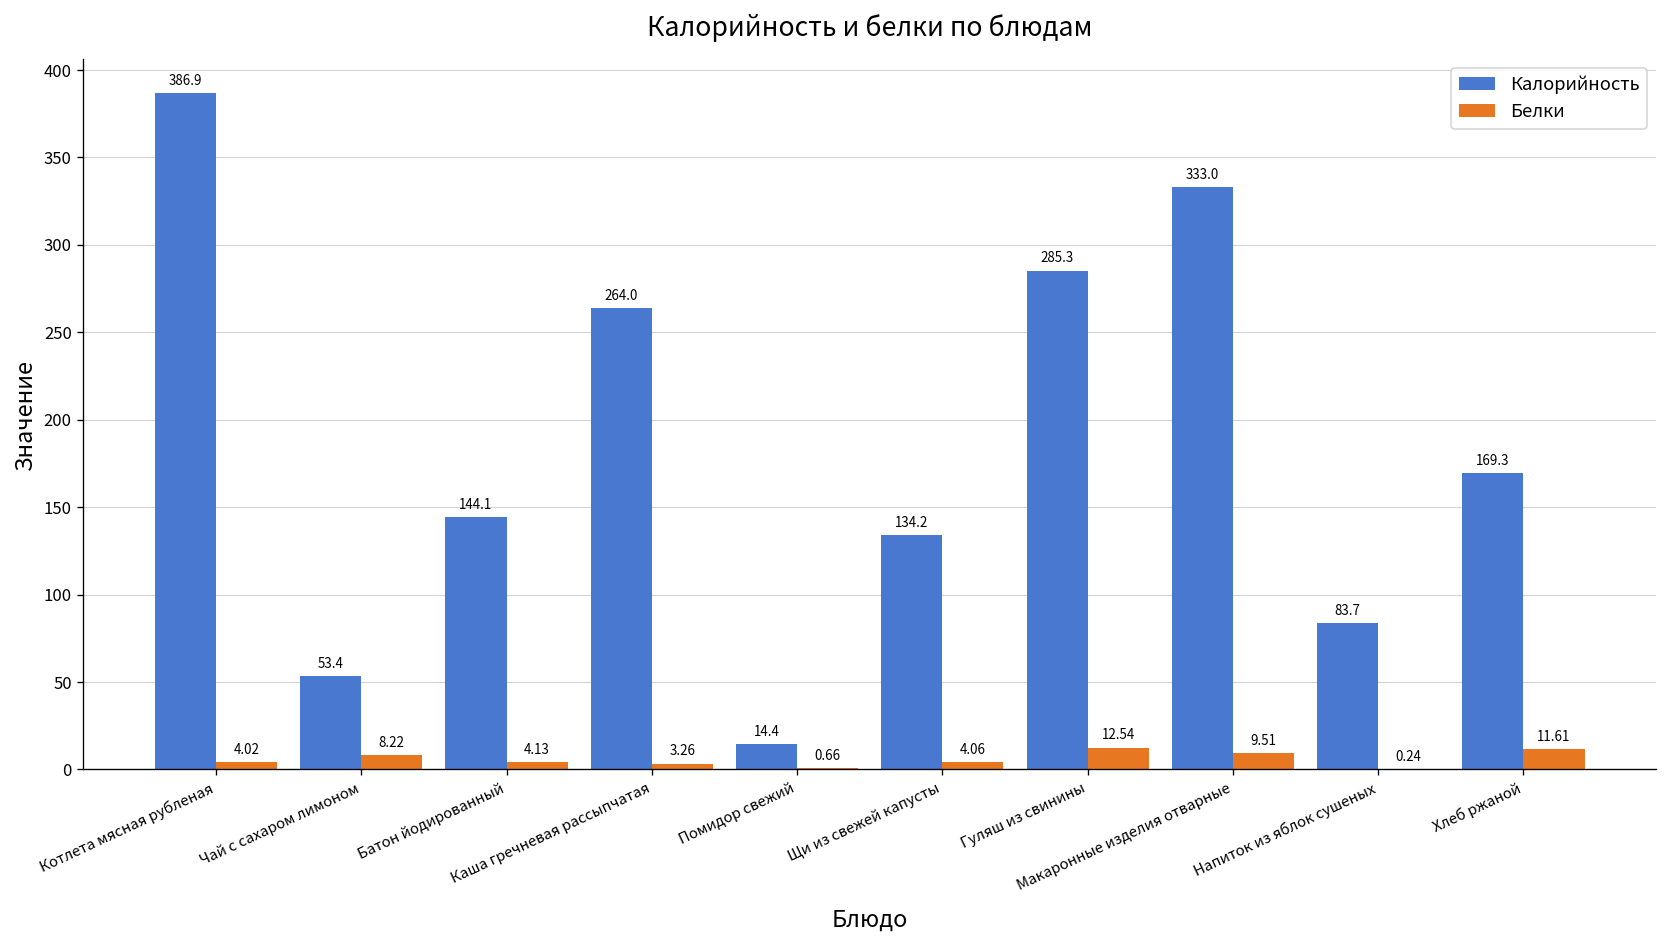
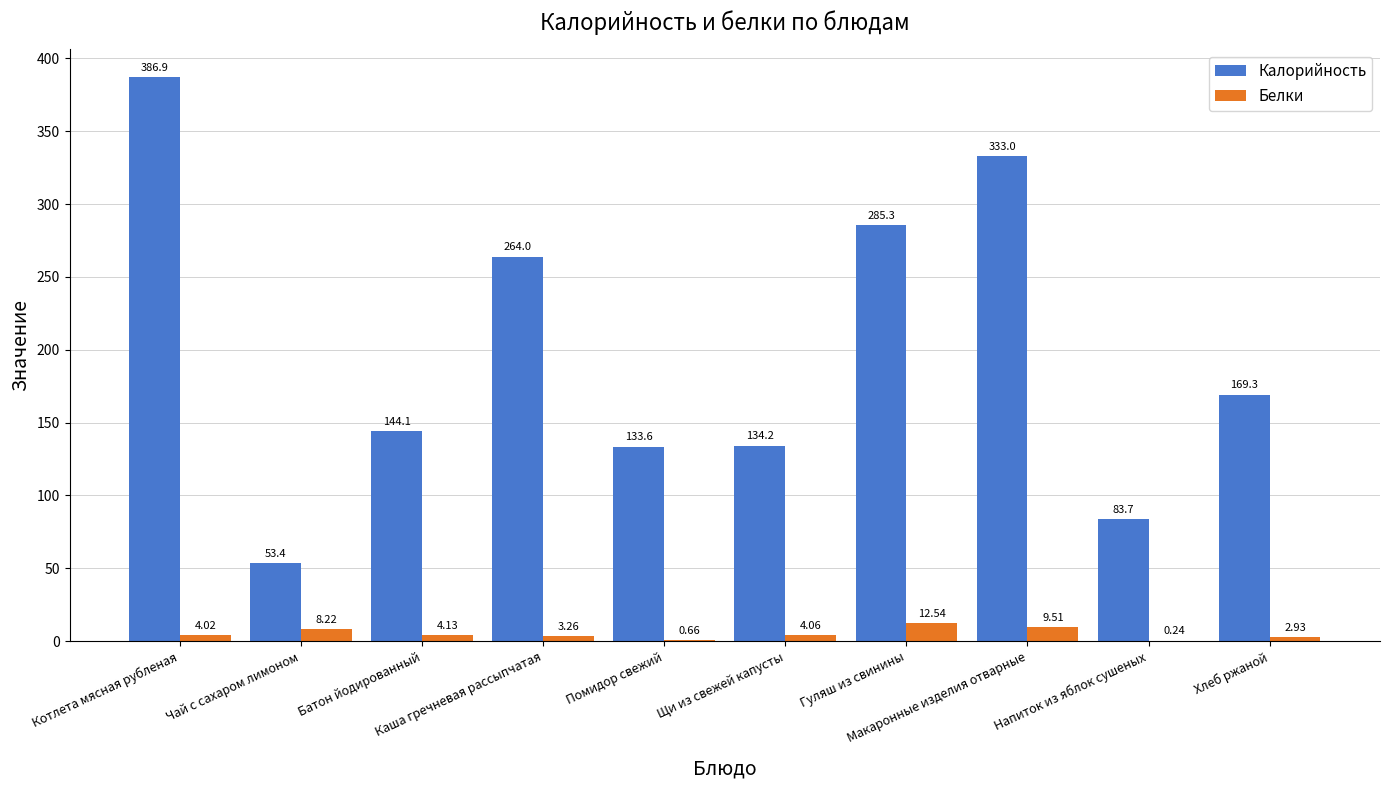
Калорийность, Помидор свежий: 14.4 -> 133.6
Белки, Хлеб ржаной: 11.61 -> 2.93
